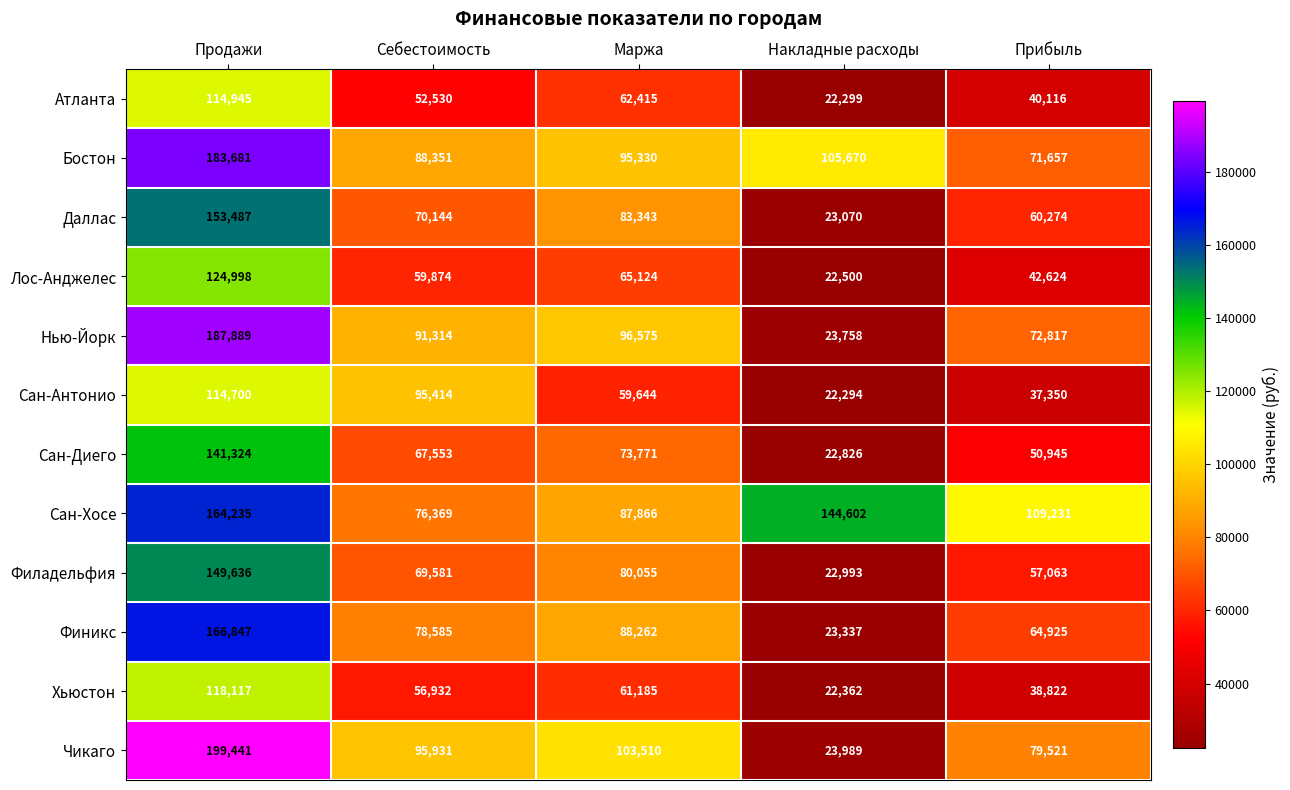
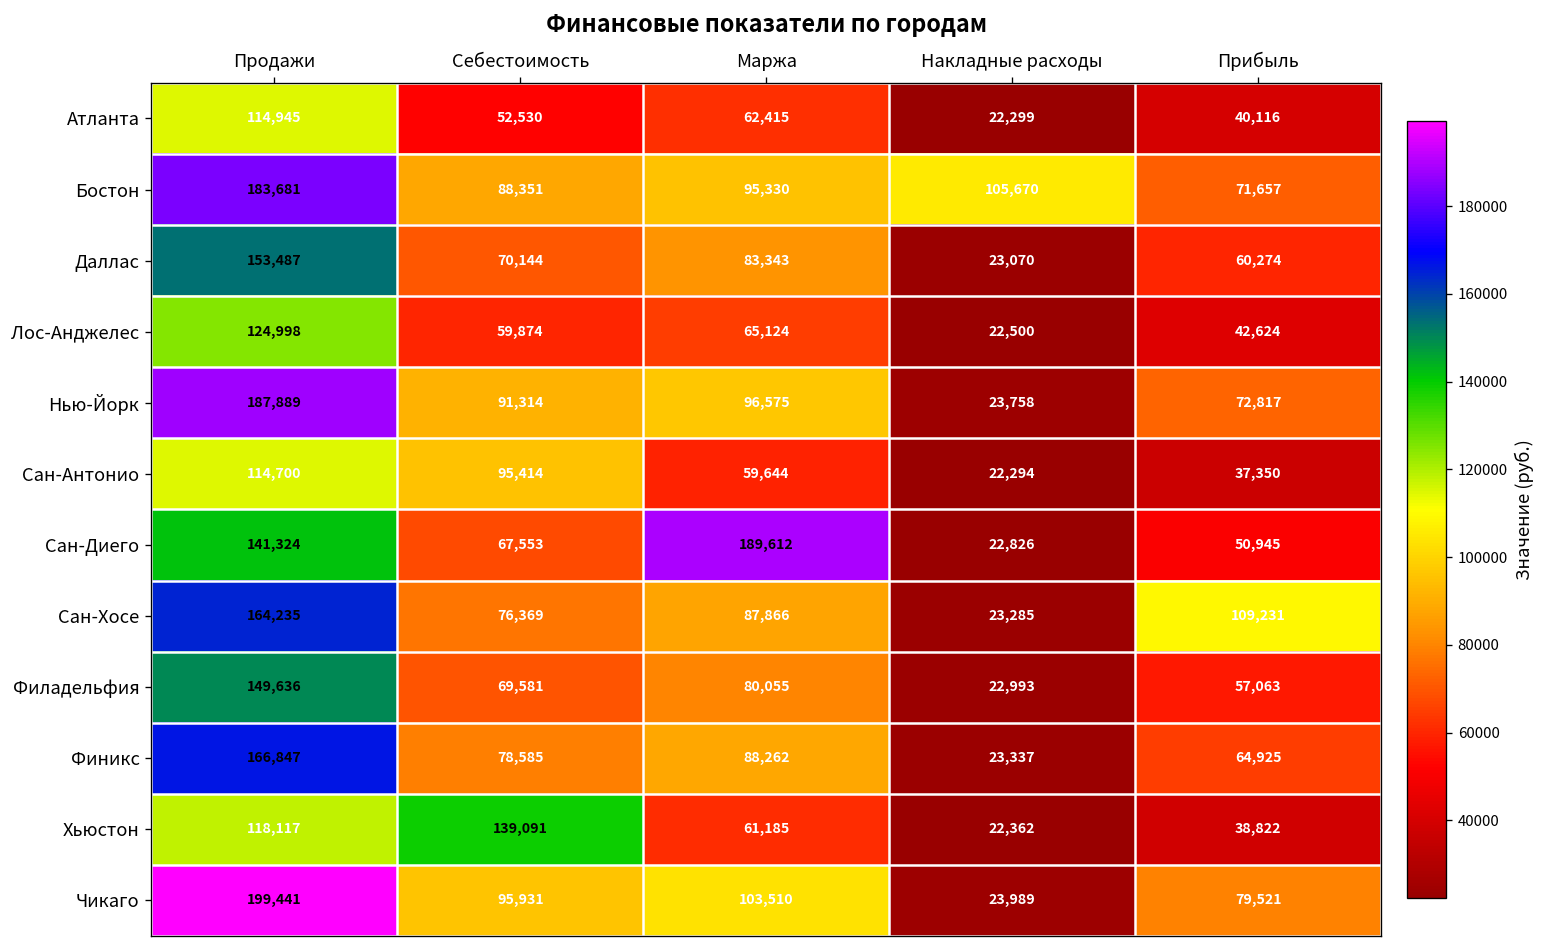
Сан-Диего, Маржа: 73,771 -> 189,612
Сан-Хосе, Накладные расходы: 144,602 -> 23,285
Хьюстон, Себестоимость: 56,932 -> 139,091
